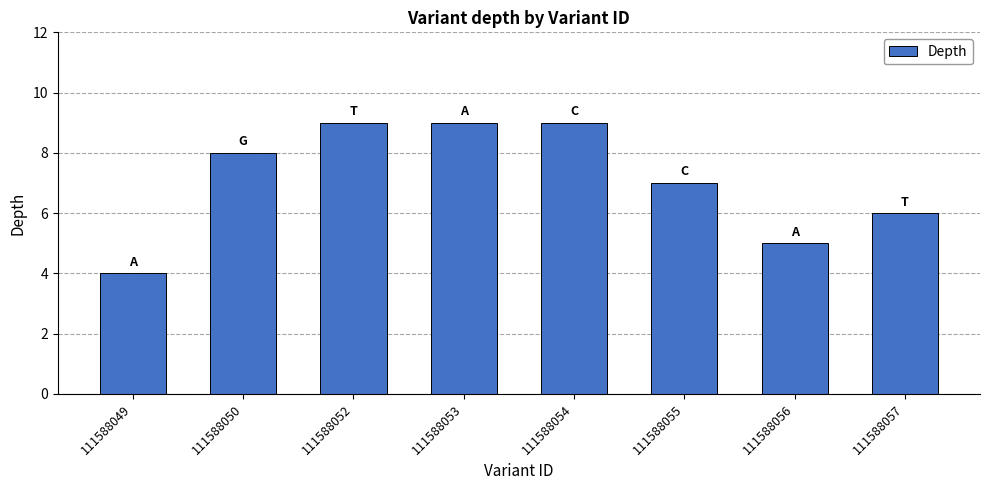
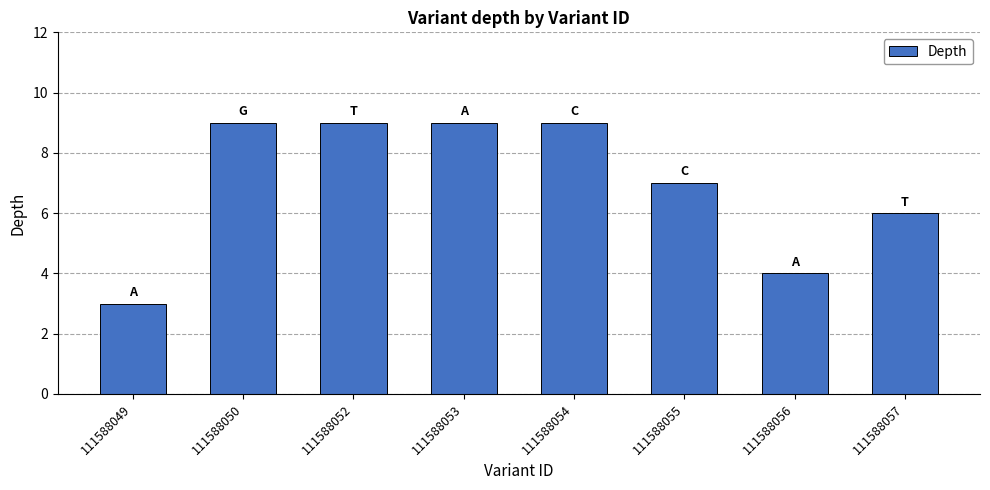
111588049: 4 -> 3
111588050: 8 -> 9
111588056: 5 -> 4
